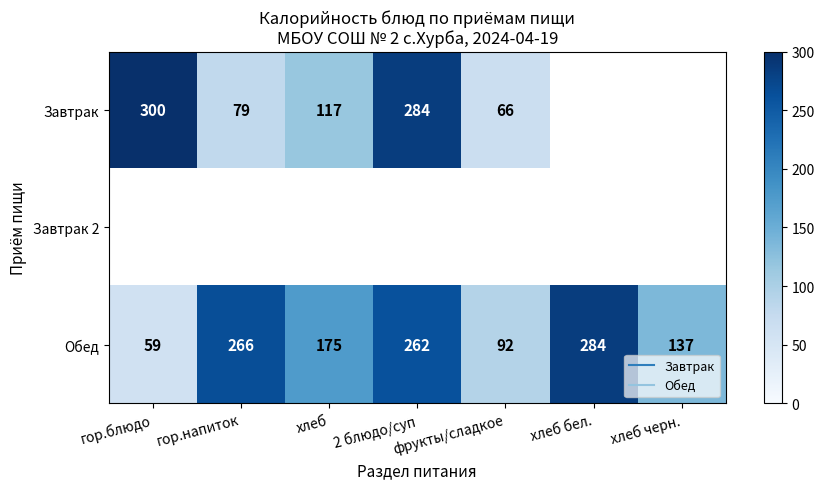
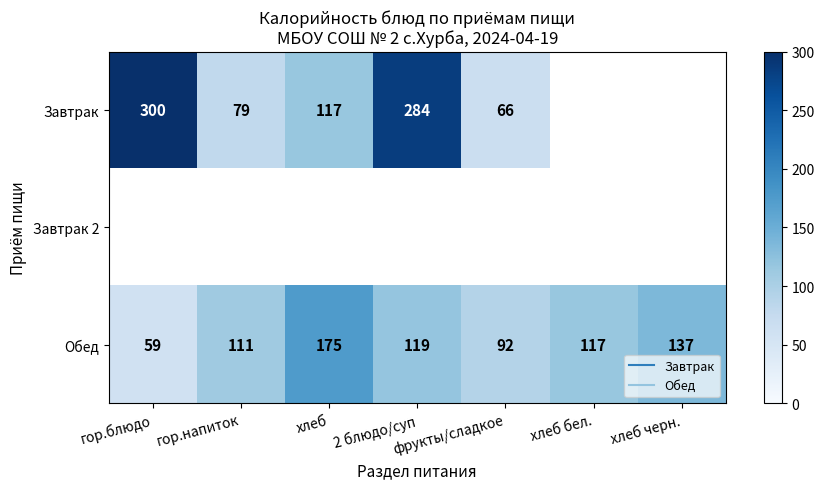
Обед, гор.напиток: 266 -> 111
Обед, 2 блюдо/суп: 262 -> 119
Обед, хлеб бел.: 284 -> 117
